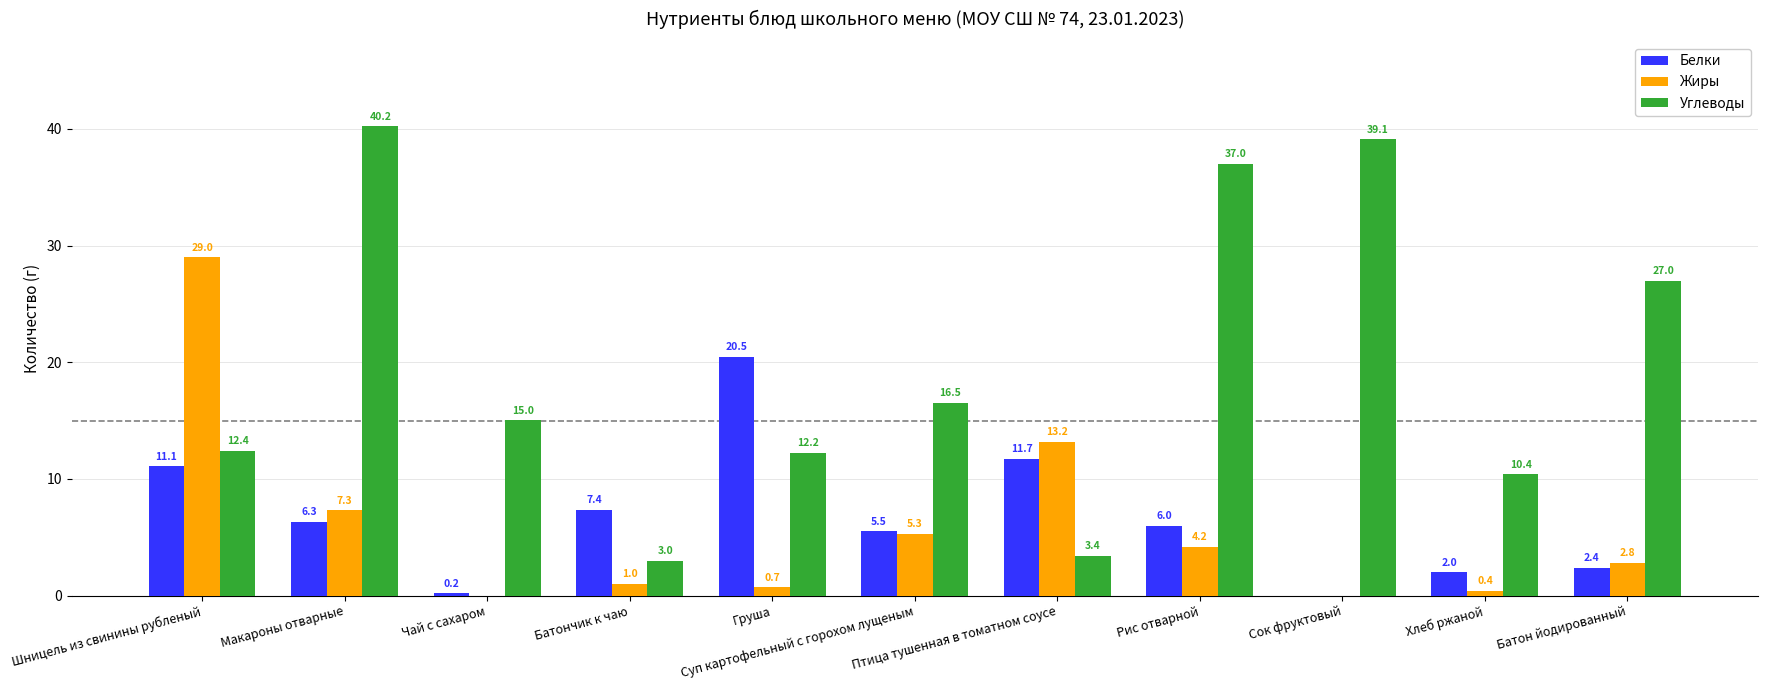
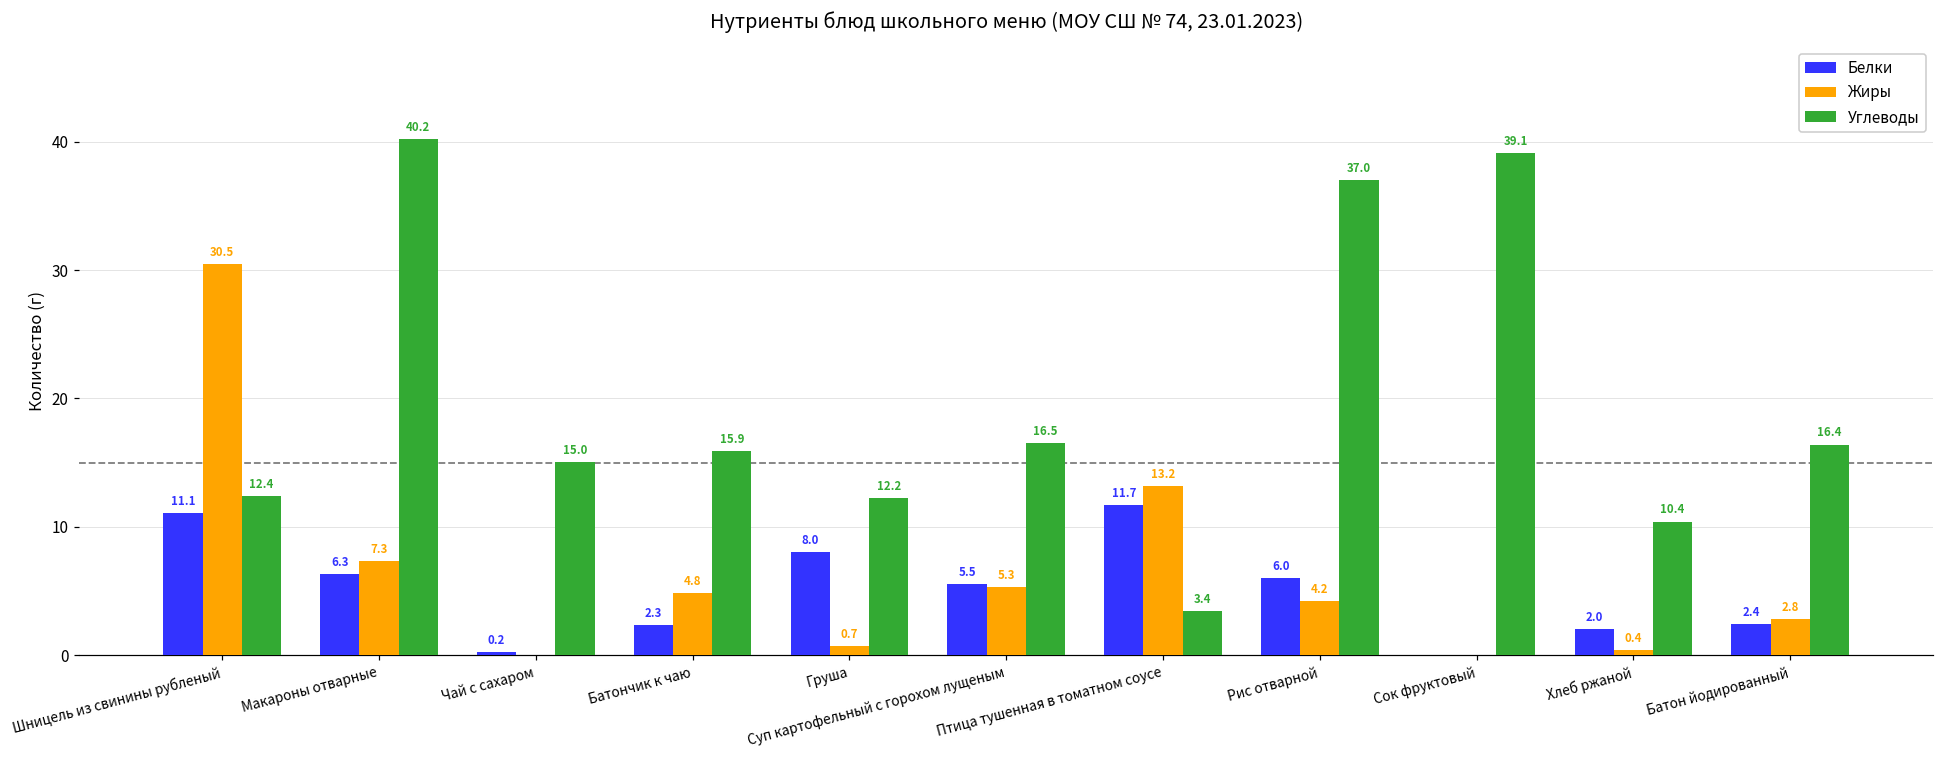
Жиры, Шницель из свинины рубленый: 29.0 -> 30.5
Белки, Батончик к чаю: 7.4 -> 2.3
Жиры, Батончик к чаю: 1.0 -> 4.8
Углеводы, Батончик к чаю: 3.0 -> 15.9
Белки, Груша: 20.5 -> 8.0
Углеводы, Батон йодированный: 27.0 -> 16.4
